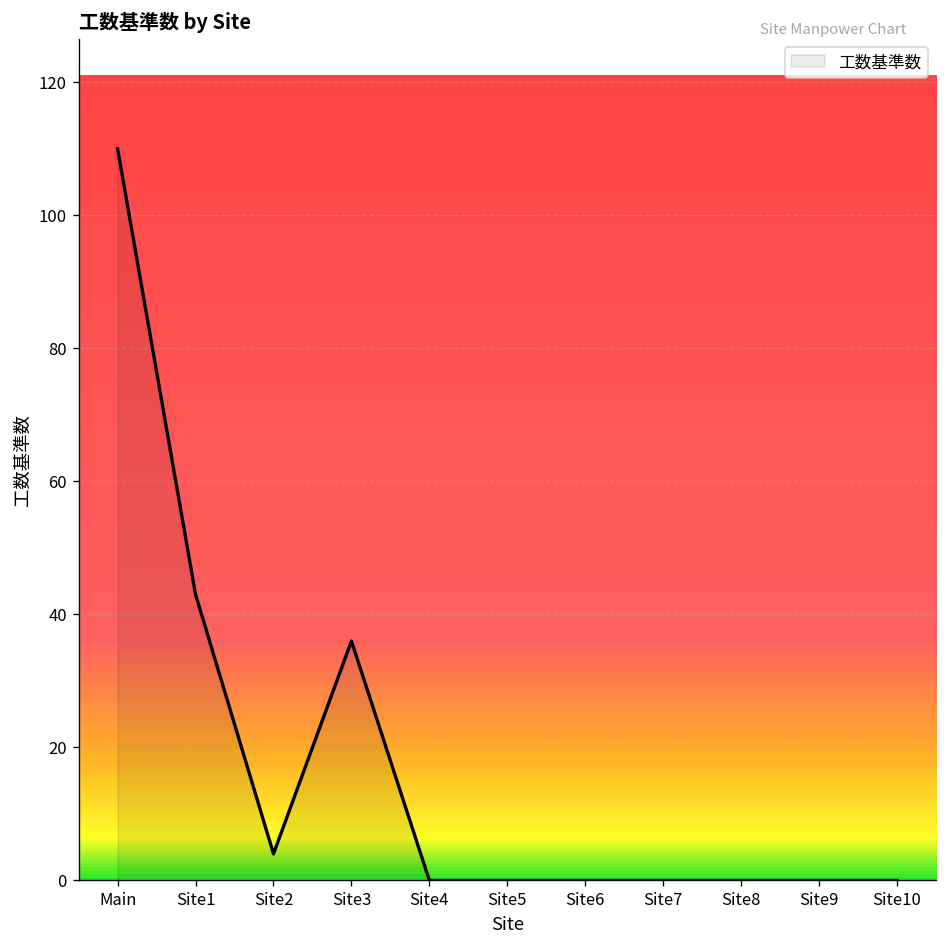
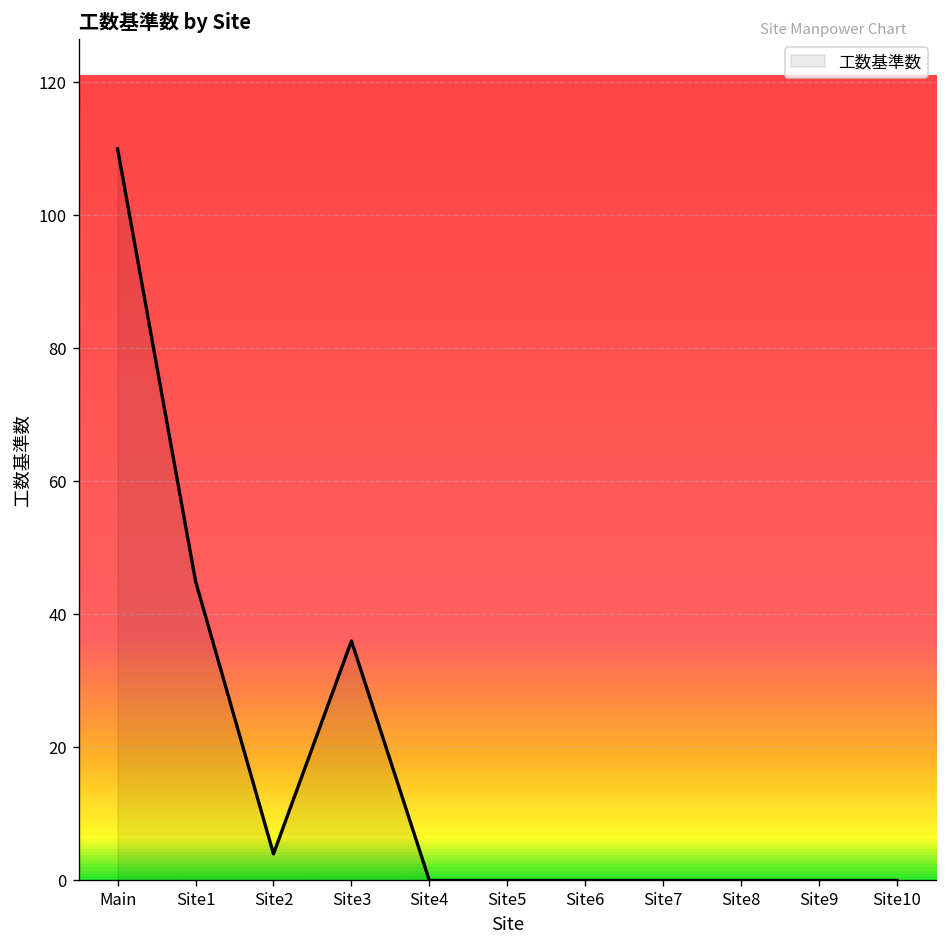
Site1: 43 -> 45
